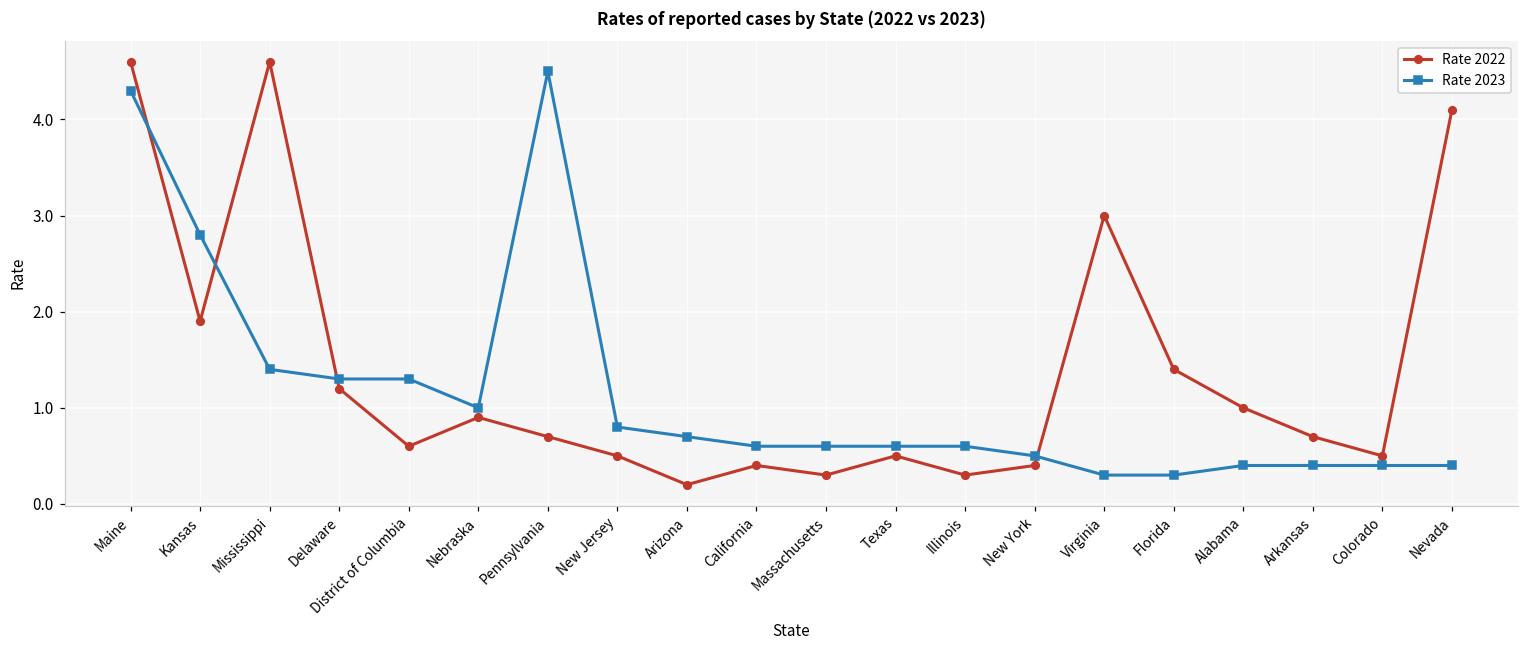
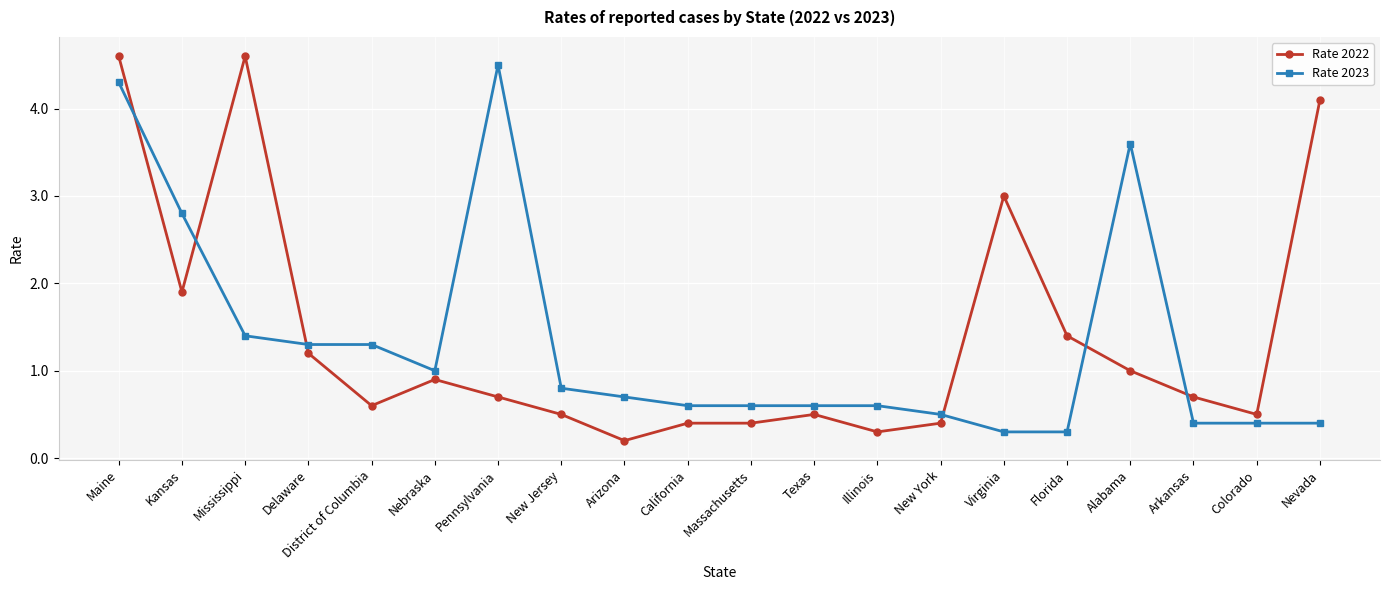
Rate 2022, Massachusetts: 0.3 -> 0.4
Rate 2023, Alabama: 0.4 -> 3.6
